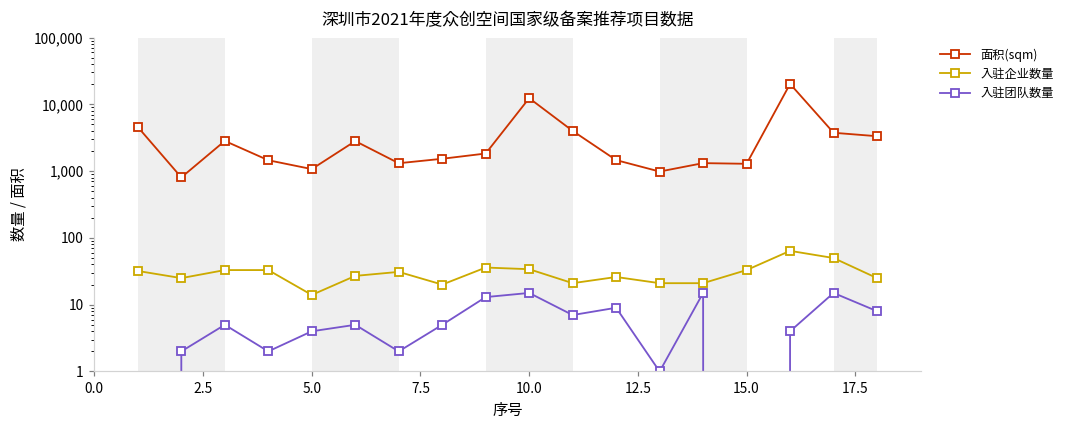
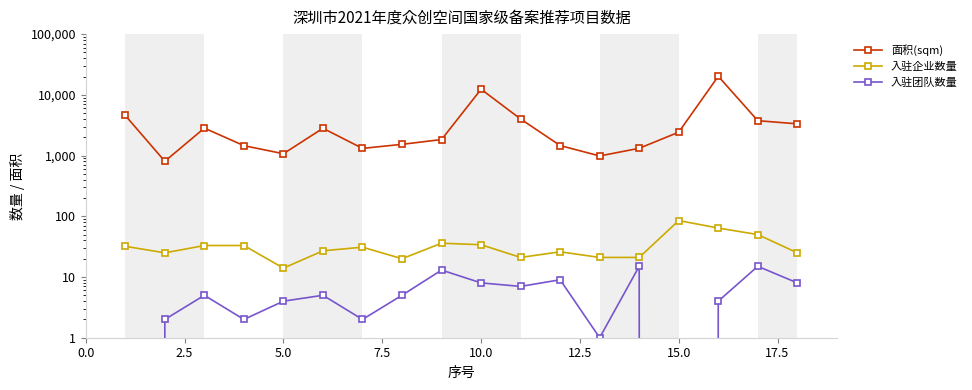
入驻团队数量, 10.0: 15 -> 8
面积(sqm), 15.0: 1,300 -> 2,400
入驻企业数量, 15.0: 30 -> 90
